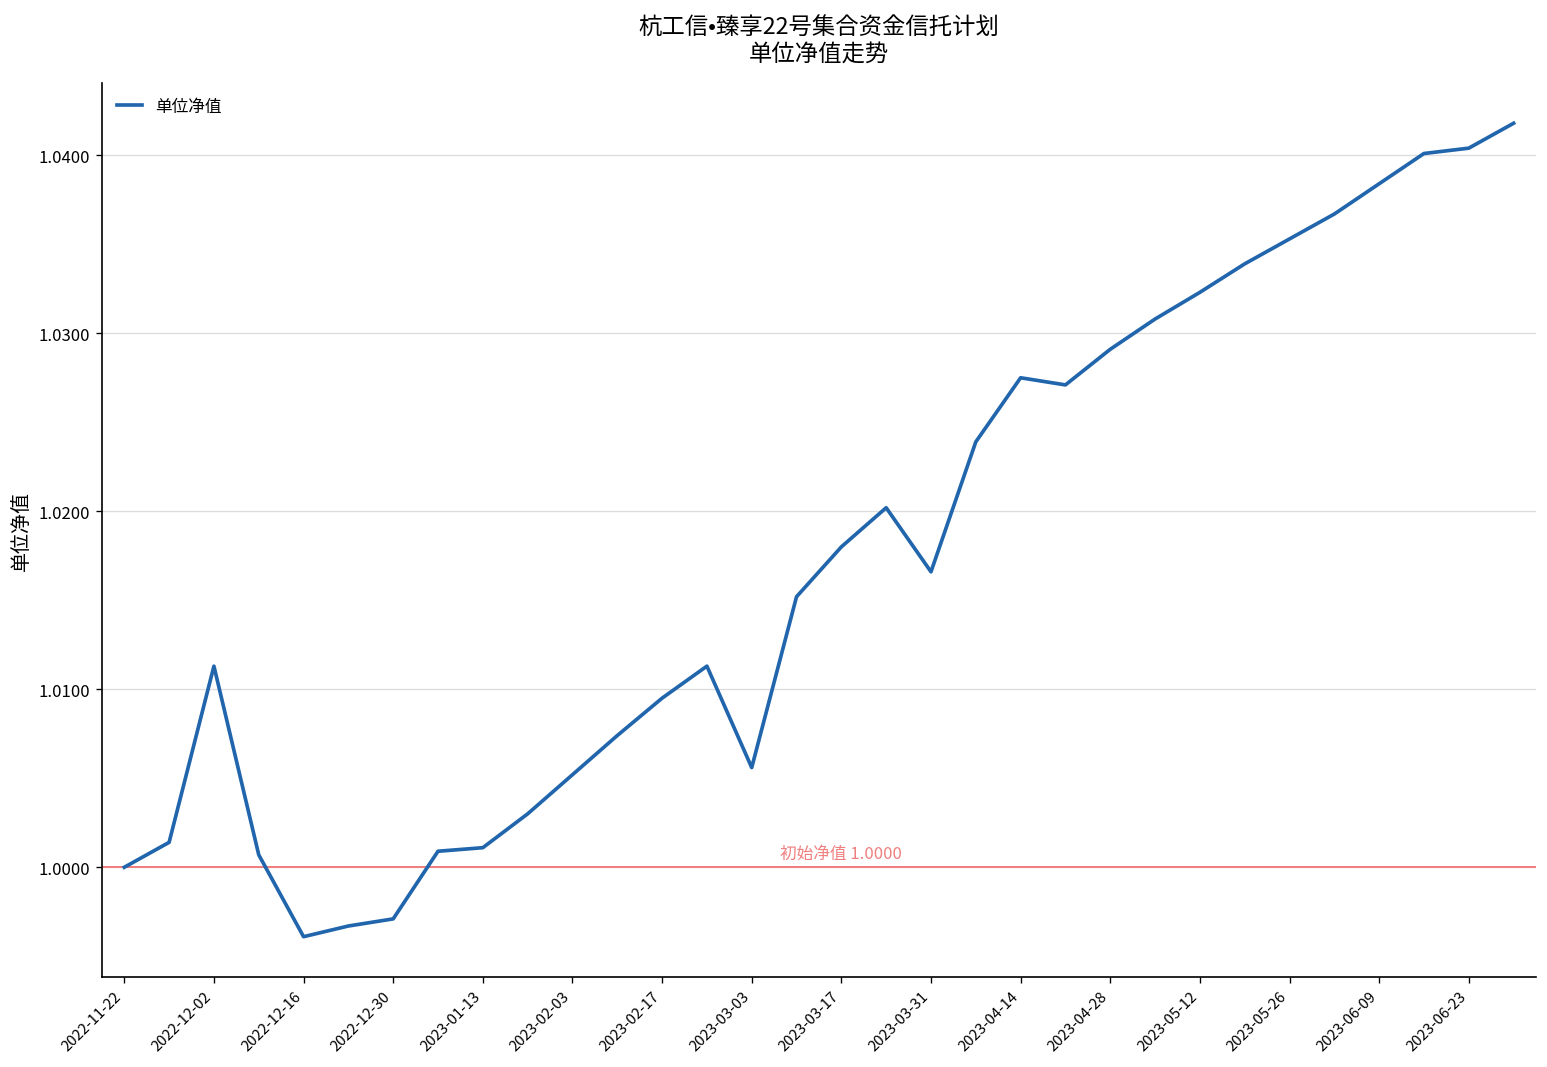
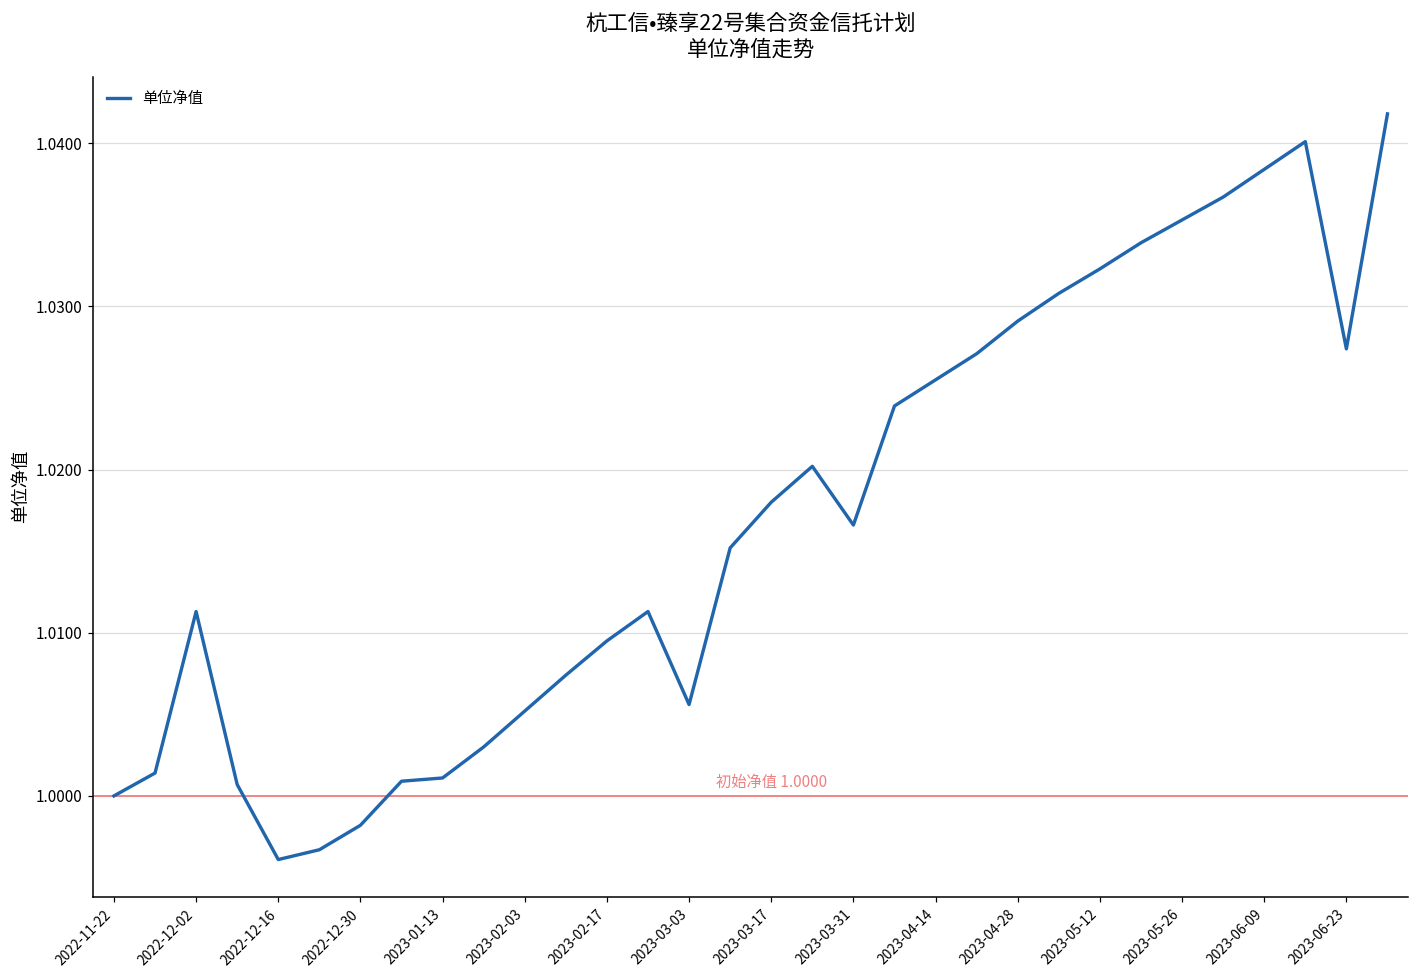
2022-12-30: 0.9971 -> 0.9982
2023-04-14: 1.0275 -> 1.0255
2023-06-23: 1.0404 -> 1.0274
